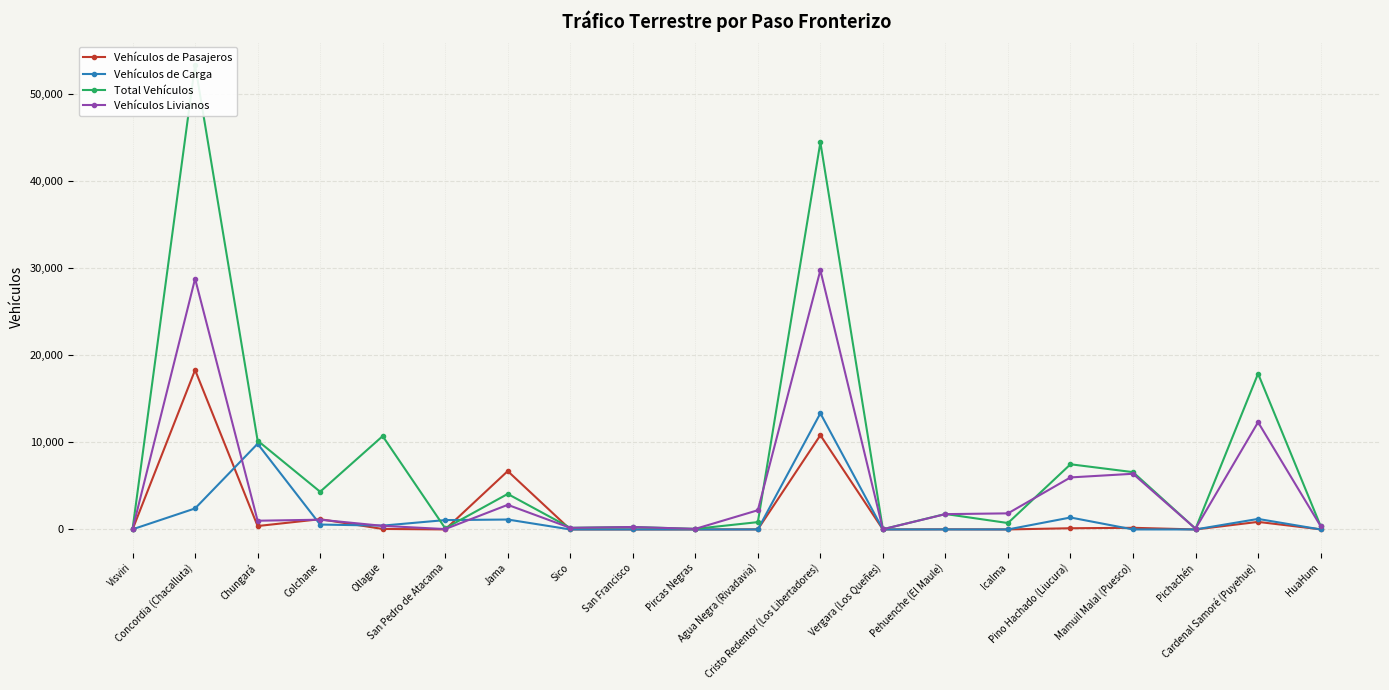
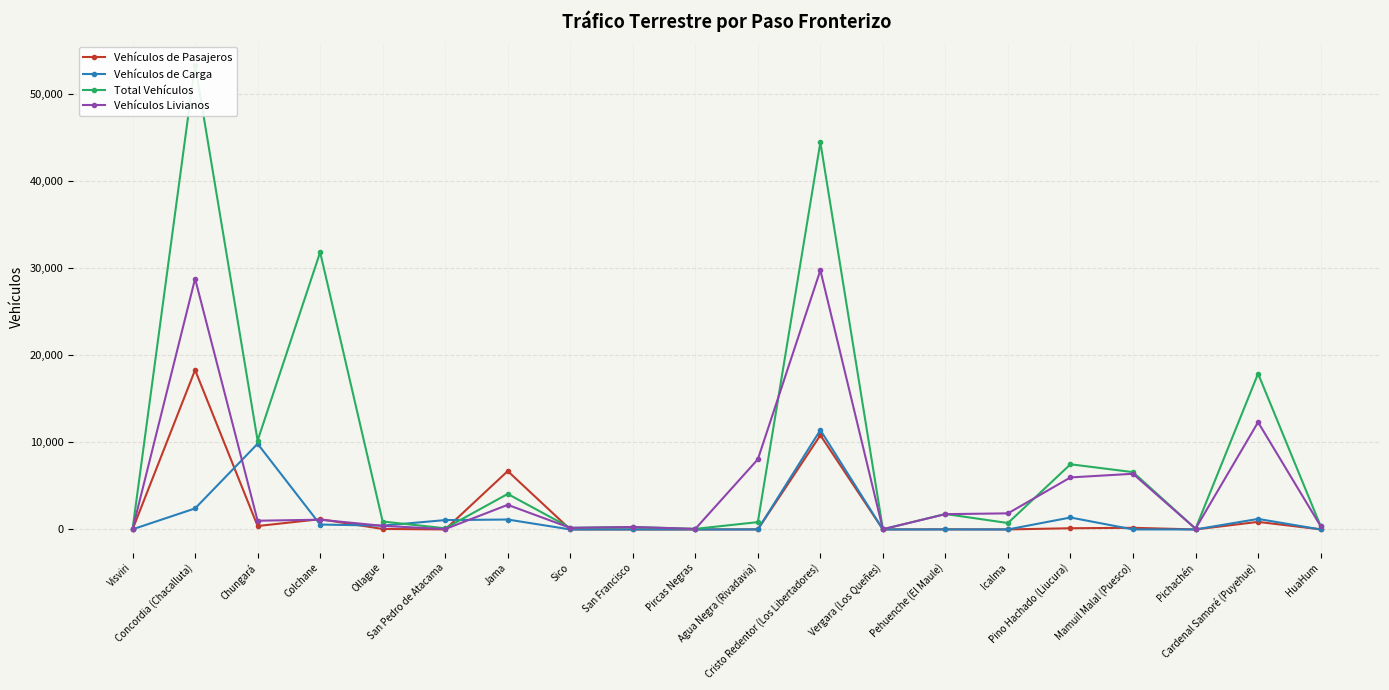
Total Vehículos, Colchane: 4,000 -> 32,000
Total Vehículos, Ollague: 11,000 -> 1,000
Vehículos Livianos, Agua Negra (Rivadavia): 2,000 -> 8,000
Vehículos de Carga, Cristo Redentor (Los Libertadores): 13,000 -> 11,000
